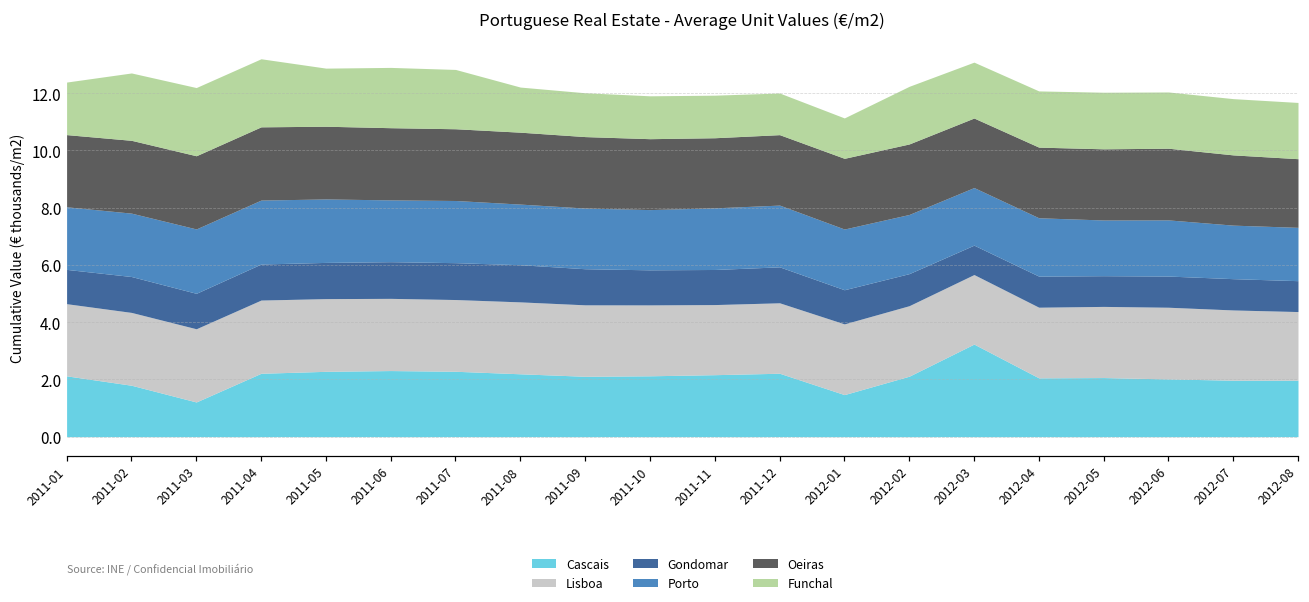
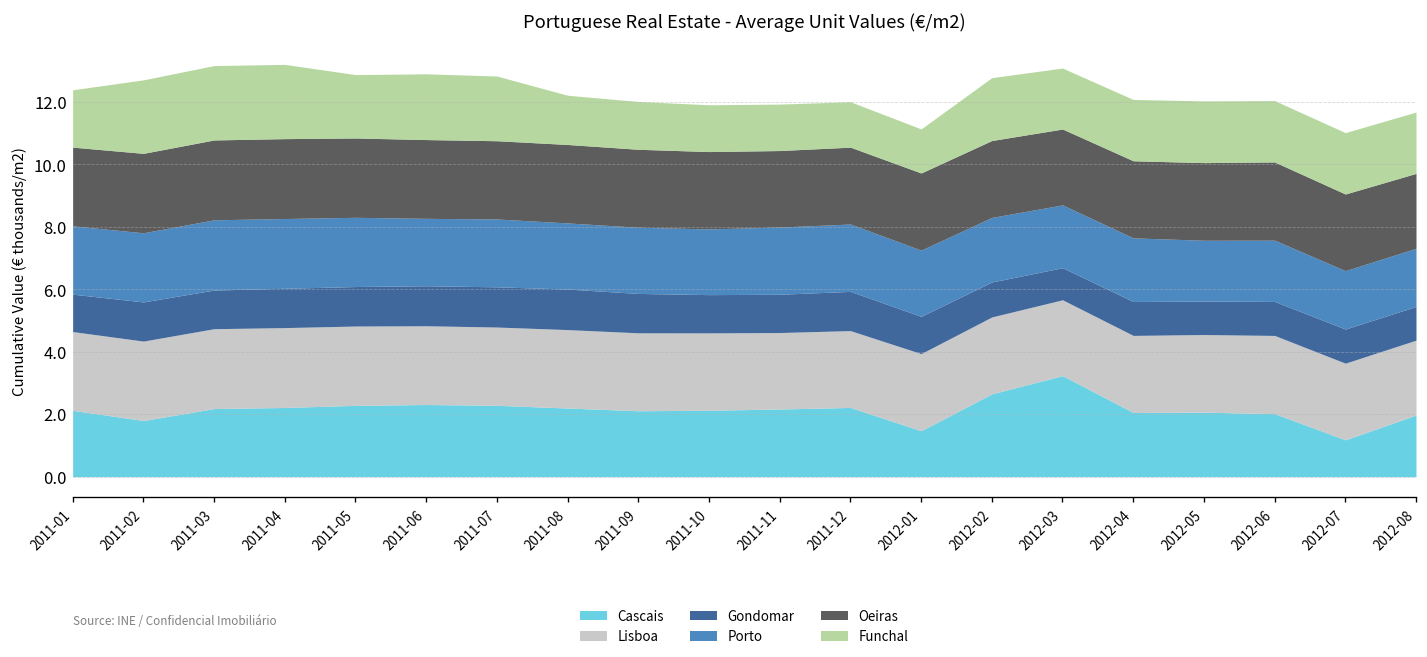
Cascais, 2011-03: 1.2 -> 2.2
Cascais, 2012-02: 2.1 -> 2.7
Cascais, 2012-07: 2.0 -> 1.2
